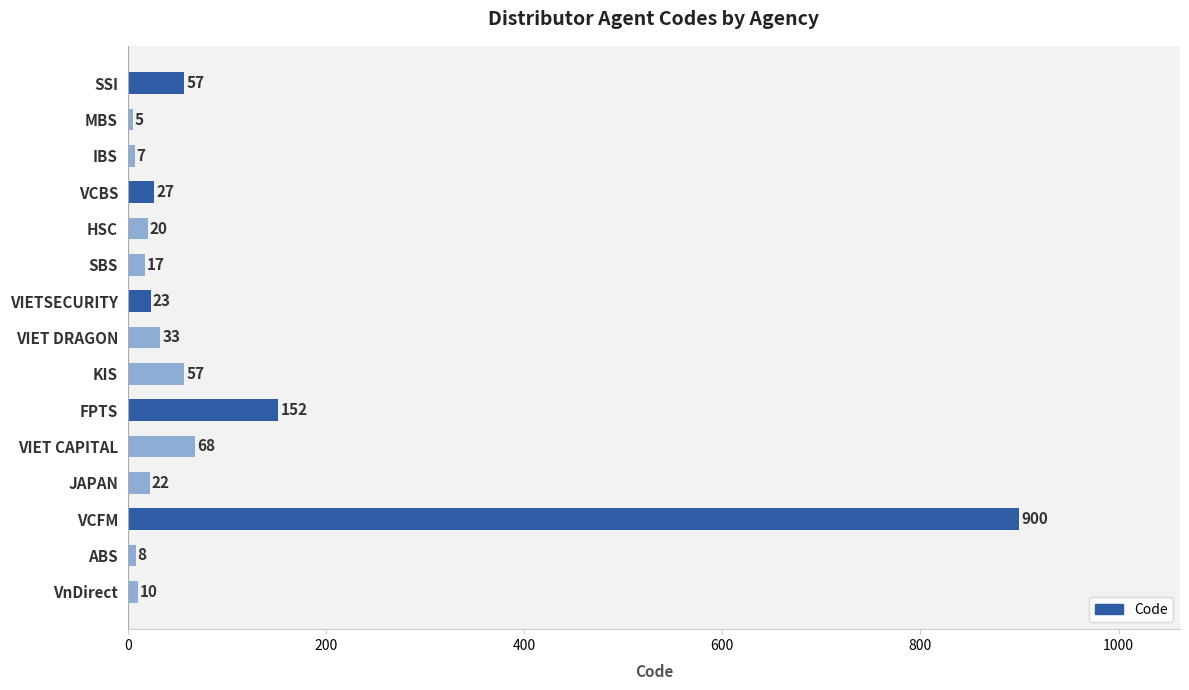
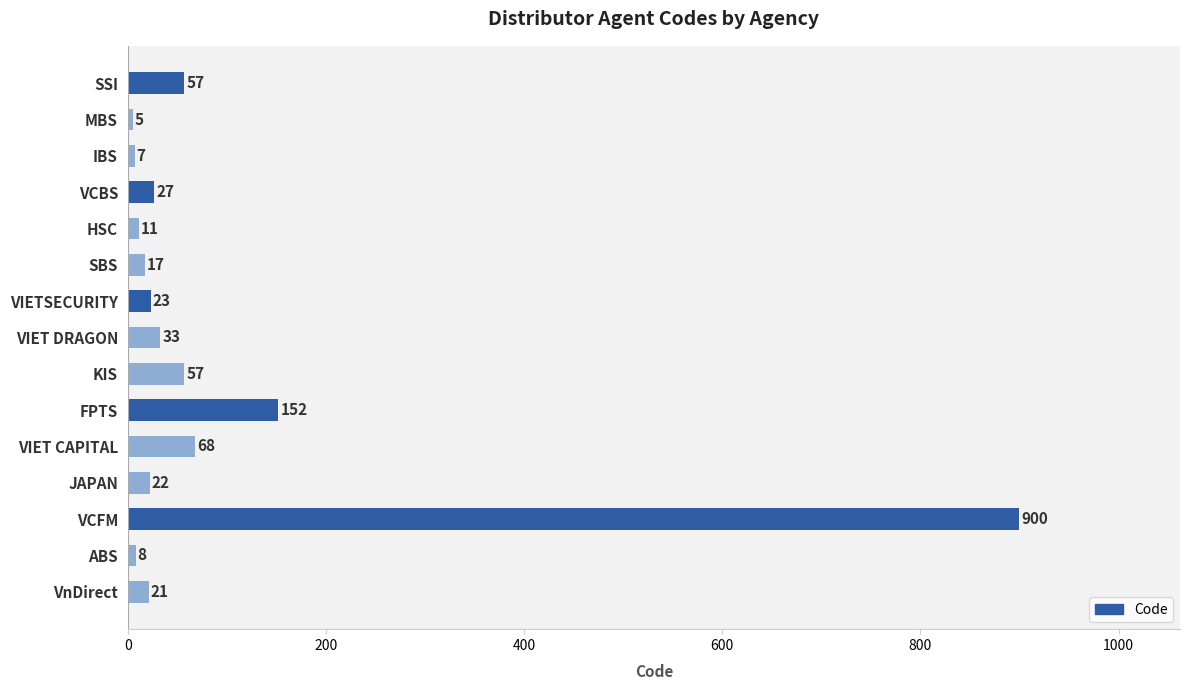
HSC: 20 -> 11
VnDirect: 10 -> 21
